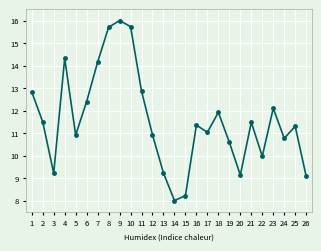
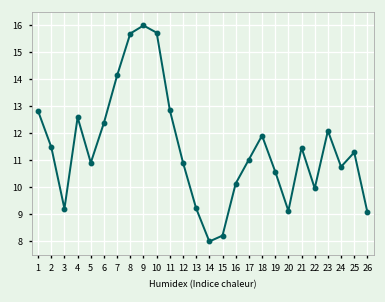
4: 14.3 -> 12.6
16: 11.4 -> 10.1
